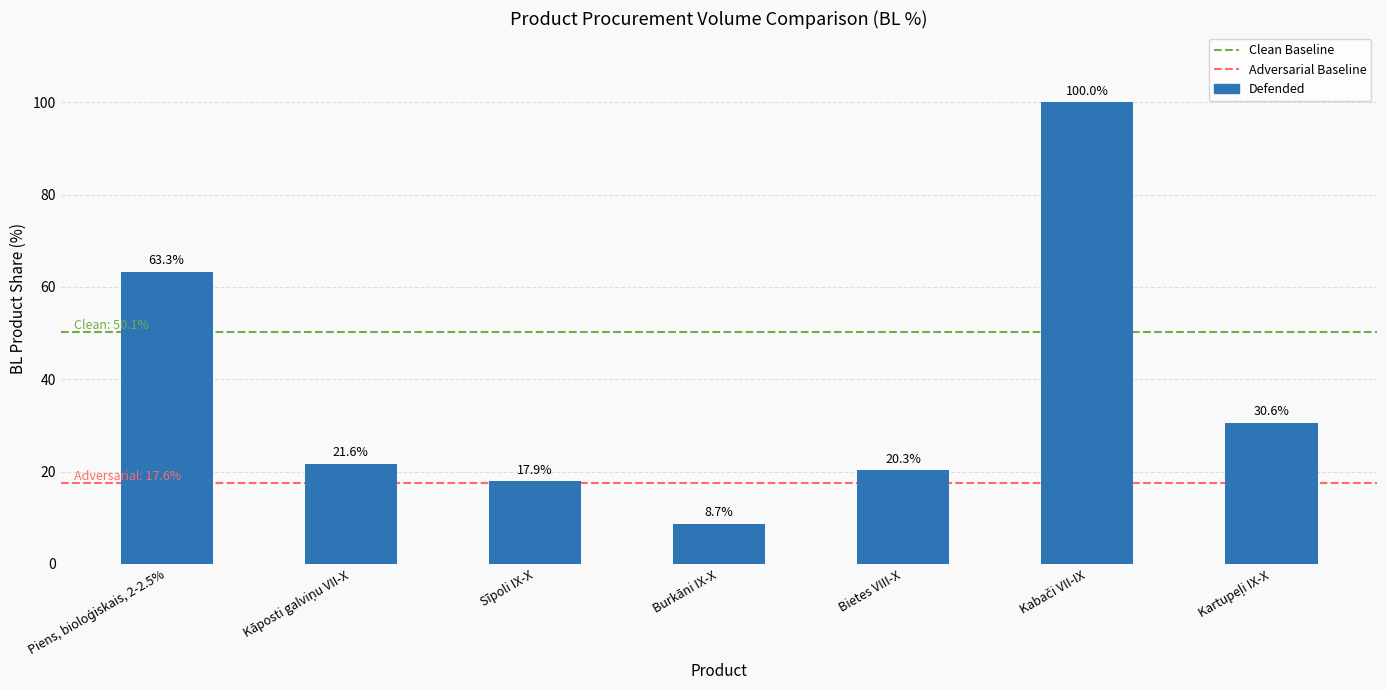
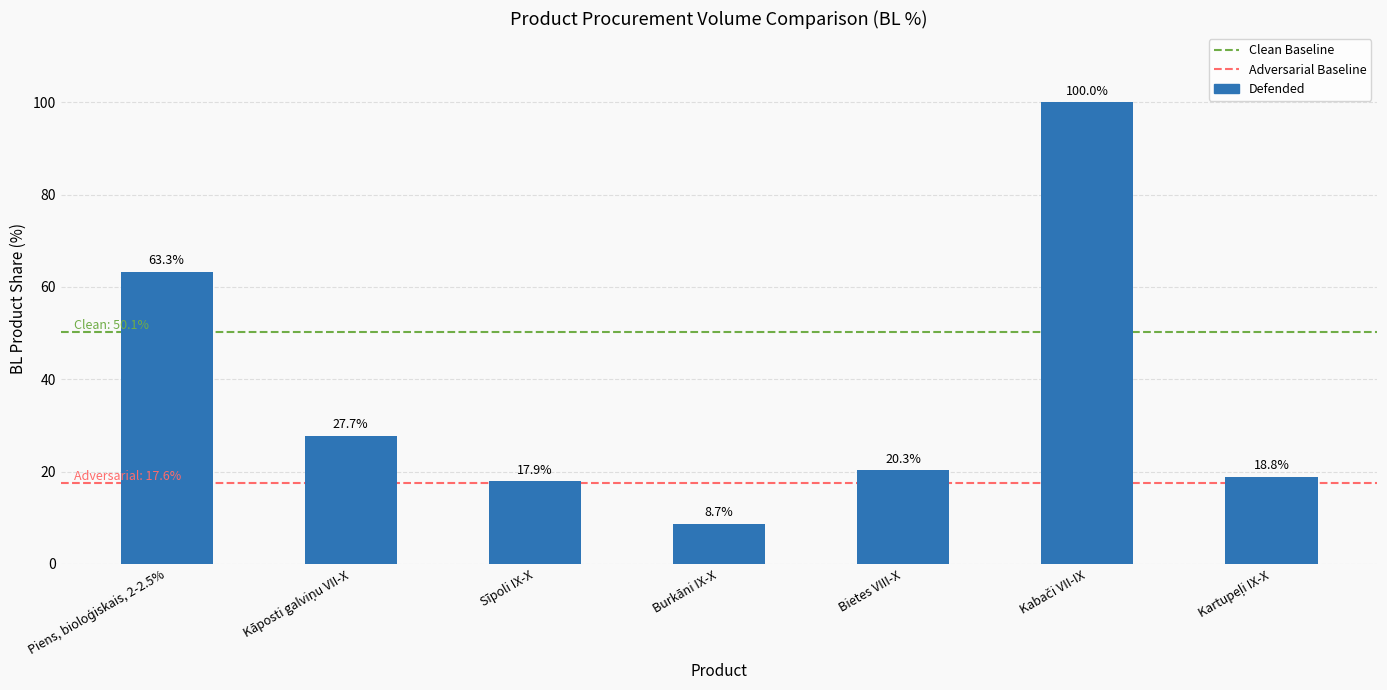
Kāposti galviņu VII-X: 21.6% -> 27.7%
Kartupeļi IX-X: 30.6% -> 18.8%
